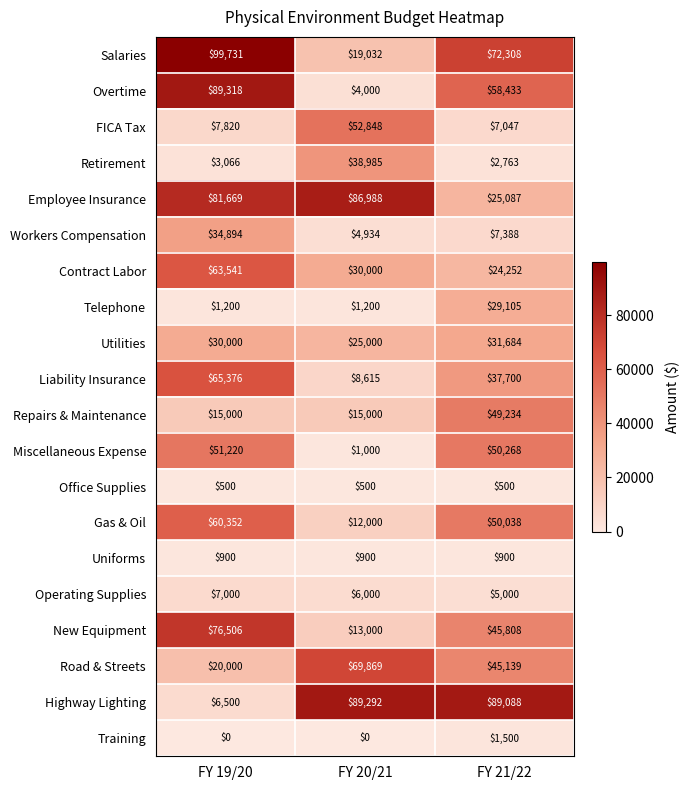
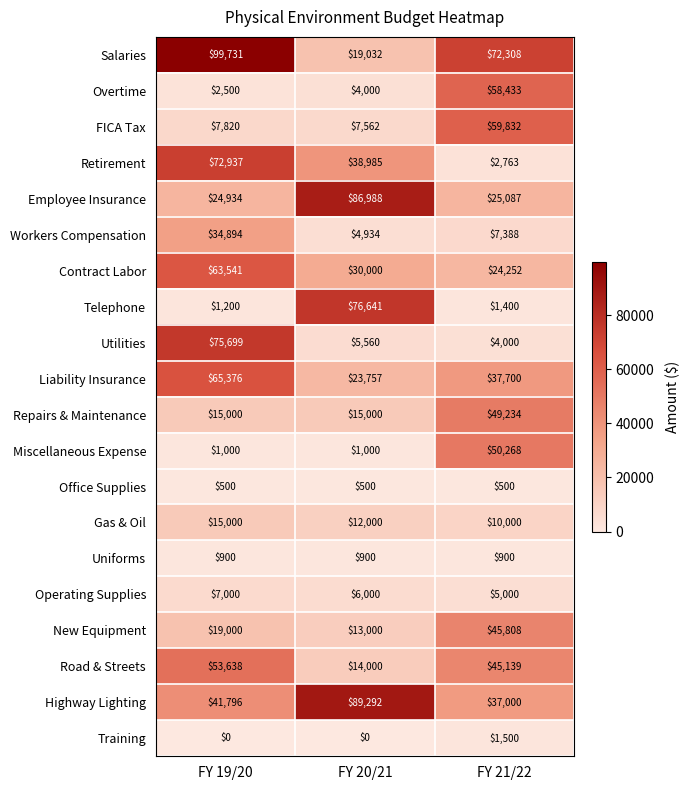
Overtime, FY 19/20: $89,318 -> $2,500
FICA Tax, FY 20/21: $52,848 -> $7,562
FICA Tax, FY 21/22: $7,047 -> $59,832
Retirement, FY 19/20: $3,066 -> $72,937
Employee Insurance, FY 19/20: $81,669 -> $24,934
Telephone, FY 20/21: $1,200 -> $76,641
Telephone, FY 21/22: $29,105 -> $1,400
Utilities, FY 19/20: $30,000 -> $75,699
Utilities, FY 20/21: $25,000 -> $5,560
Utilities, FY 21/22: $31,684 -> $4,000
Liability Insurance, FY 20/21: $8,615 -> $23,757
Miscellaneous Expense, FY 19/20: $51,220 -> $1,000
Gas & Oil, FY 19/20: $60,352 -> $15,000
Gas & Oil, FY 21/22: $50,038 -> $10,000
New Equipment, FY 19/20: $76,506 -> $19,000
Road & Streets, FY 19/20: $20,000 -> $53,638
Road & Streets, FY 20/21: $69,869 -> $14,000
Highway Lighting, FY 19/20: $6,500 -> $41,796
Highway Lighting, FY 21/22: $89,088 -> $37,000
